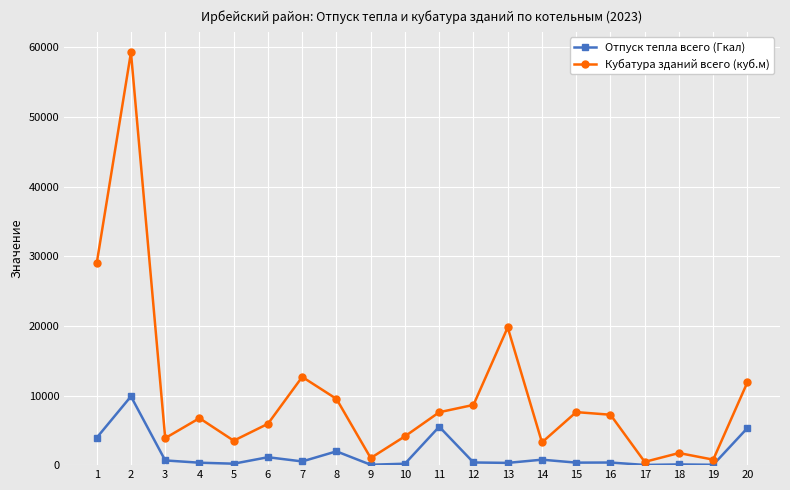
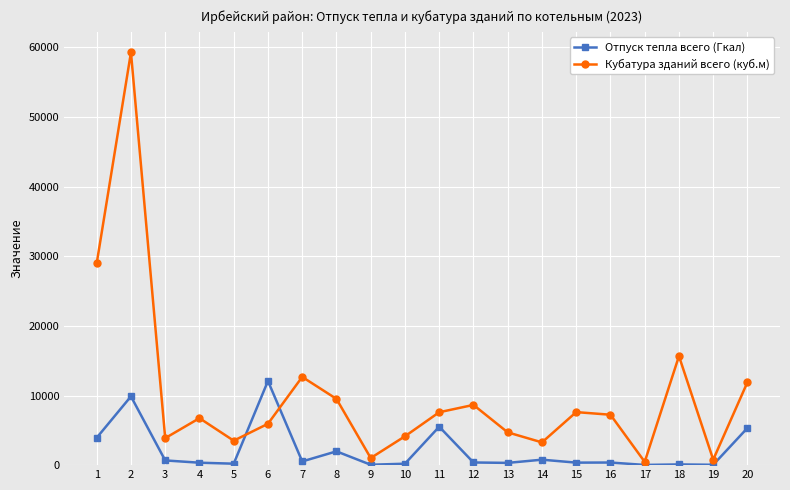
Отпуск тепла всего (Гкал), 6: 1000 -> 12000
Кубатура зданий всего (куб.м), 13: 20000 -> 5000
Кубатура зданий всего (куб.м), 18: 2000 -> 16000
